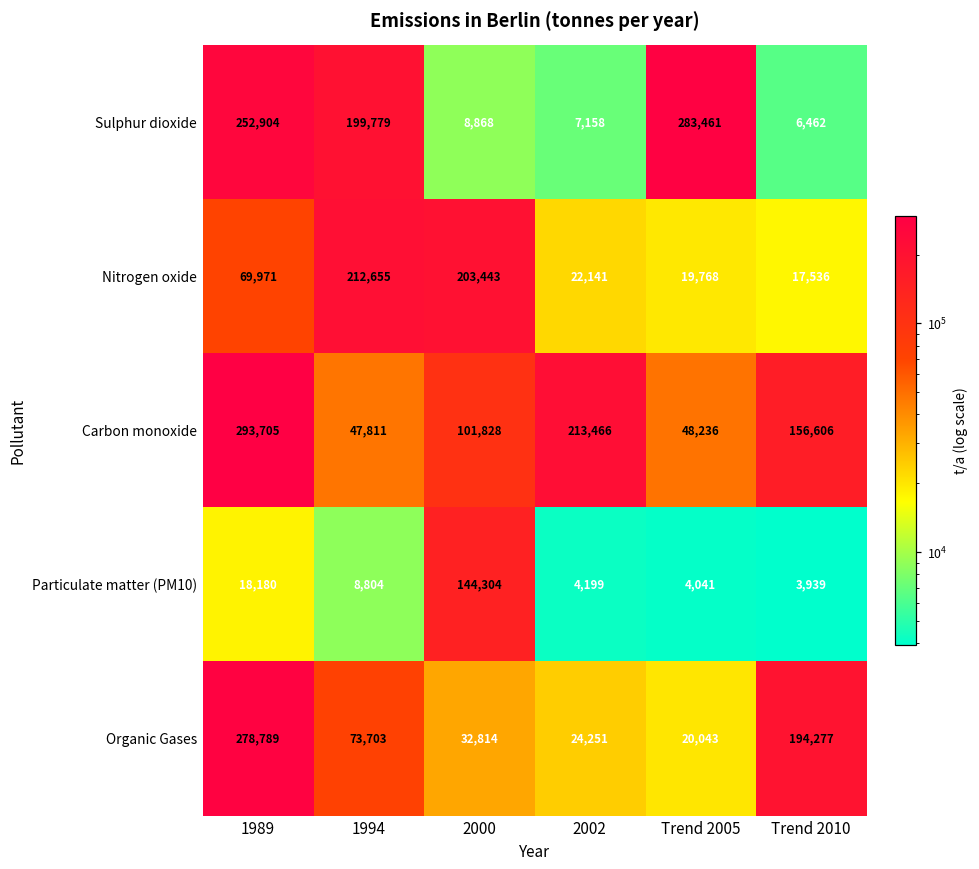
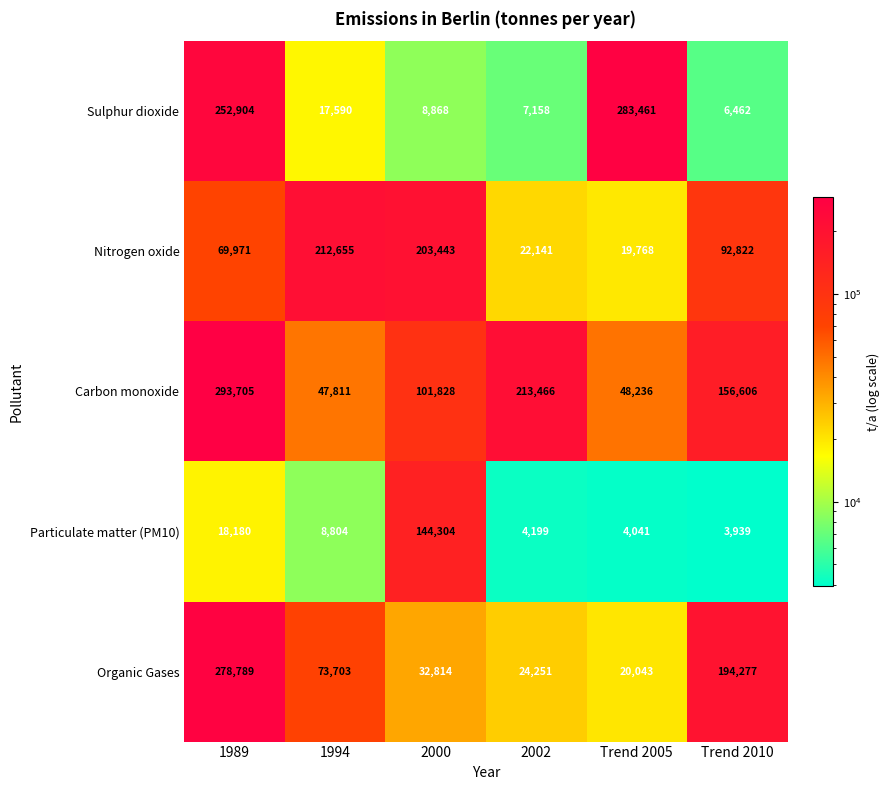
Sulphur dioxide, 1994: 199,779 -> 17,590
Nitrogen oxide, Trend 2010: 17,536 -> 92,822
